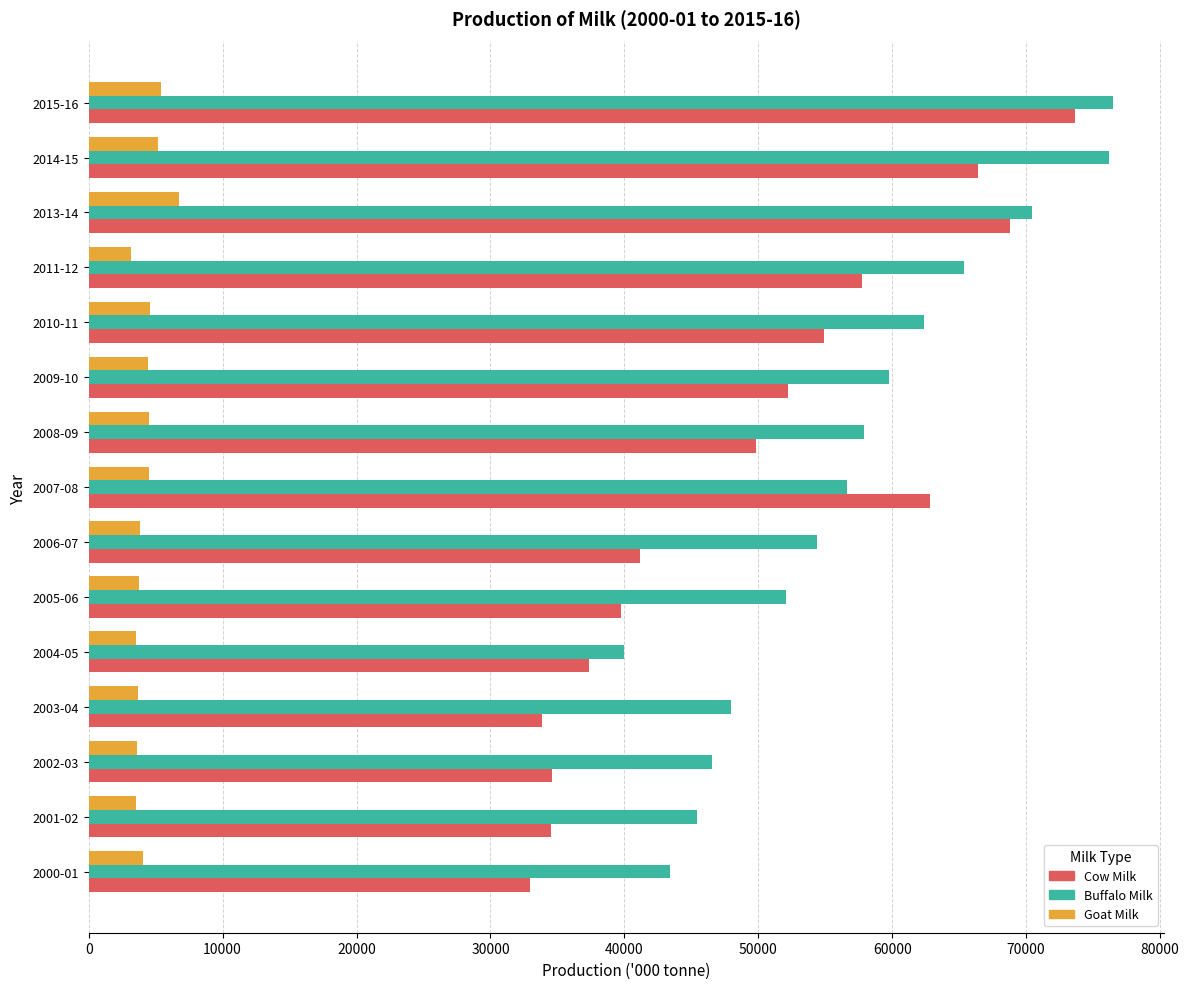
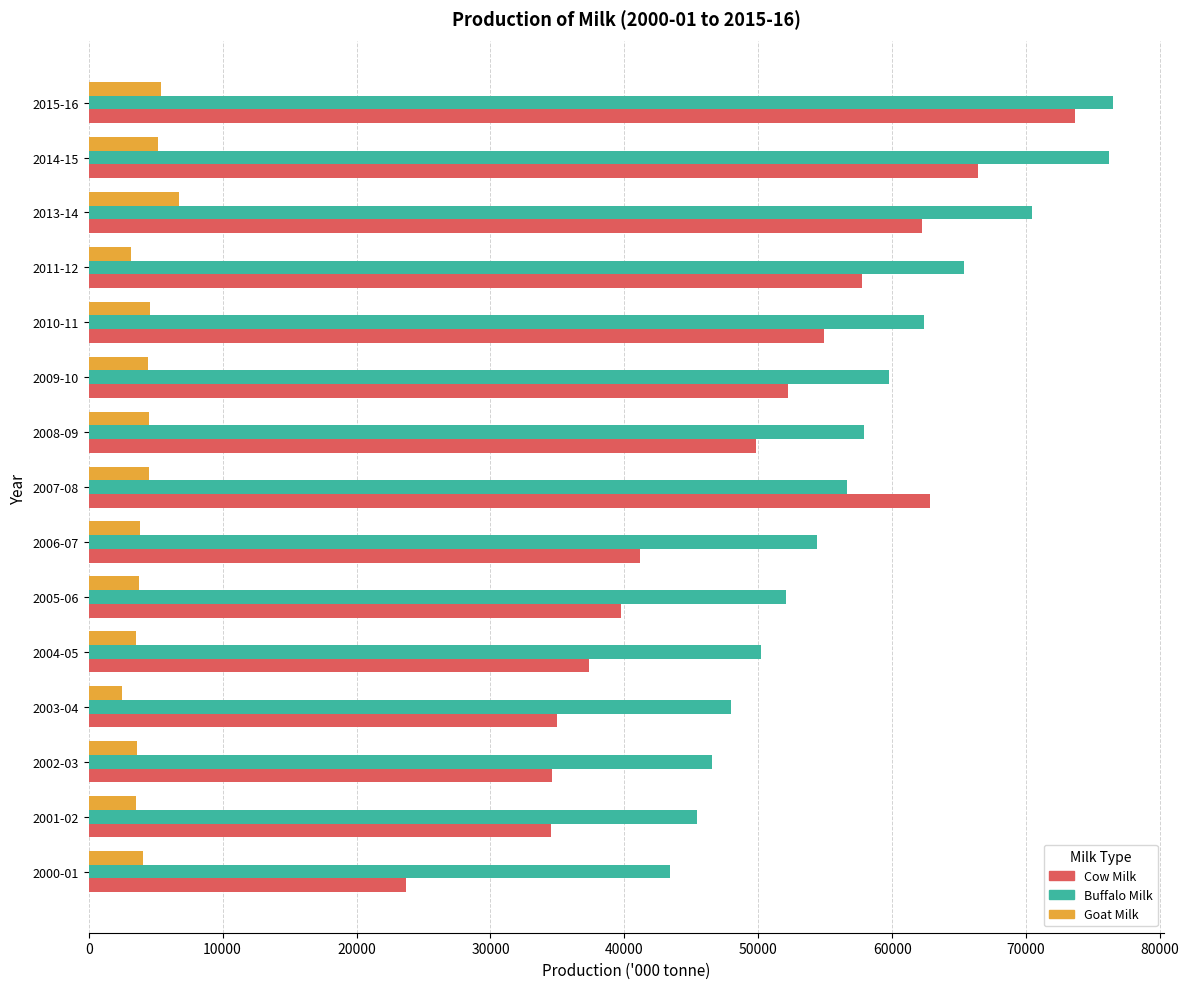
Cow Milk, 2013-14: 68800 -> 62200
Buffalo Milk, 2004-05: 40000 -> 50200
Goat Milk, 2003-04: 3700 -> 2500
Cow Milk, 2003-04: 33900 -> 35000
Cow Milk, 2000-01: 33000 -> 23700
